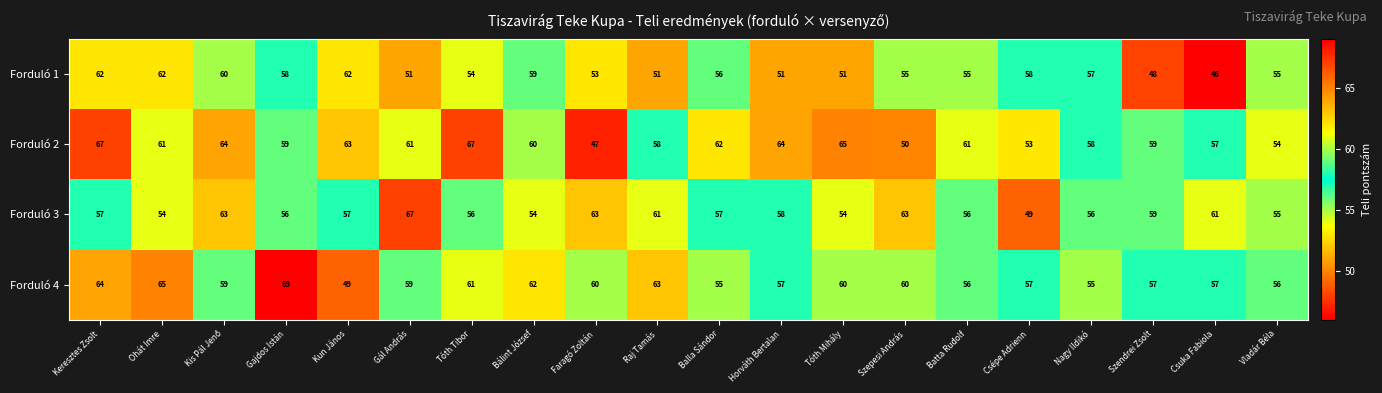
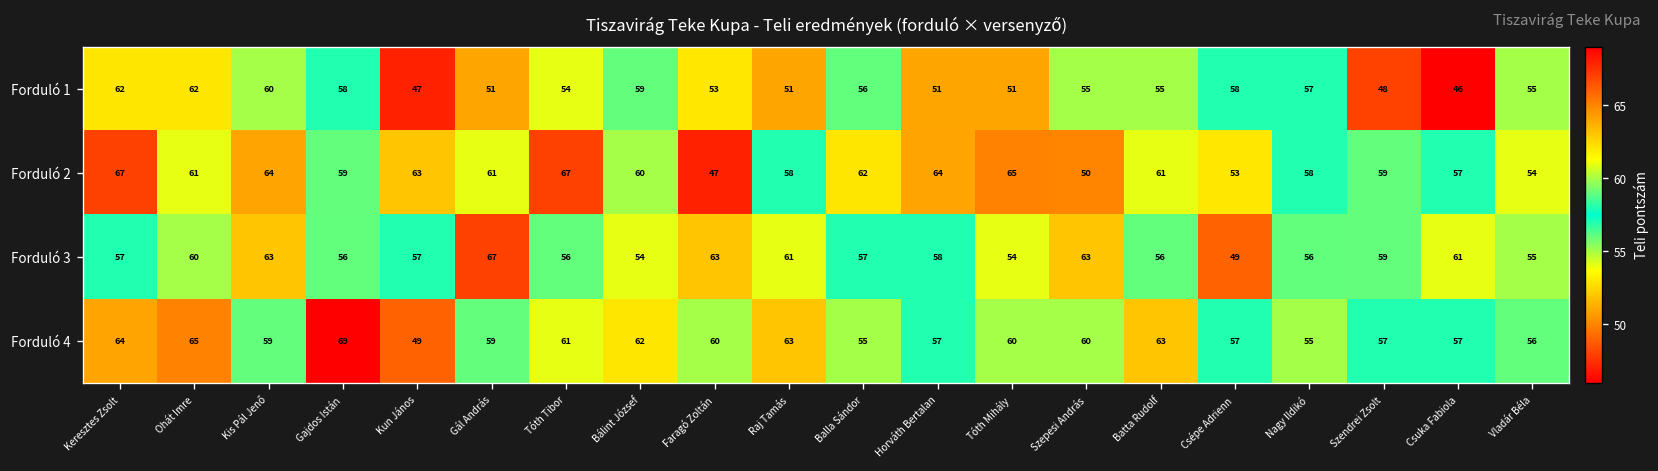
Forduló 1, Kun János: 62 -> 47
Forduló 3, Ohát Imre: 54 -> 60
Forduló 4, Batta Rudolf: 56 -> 63
